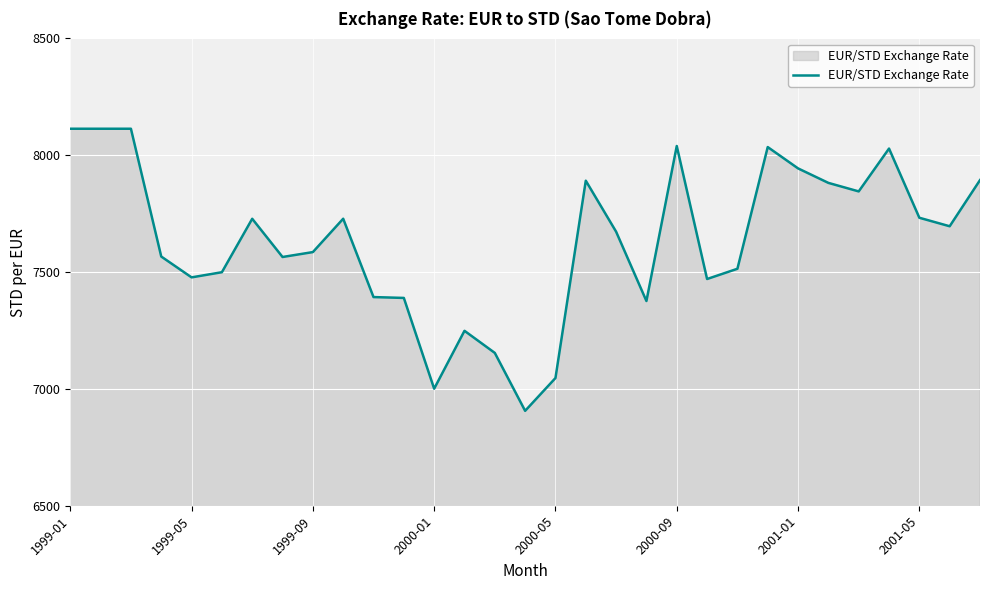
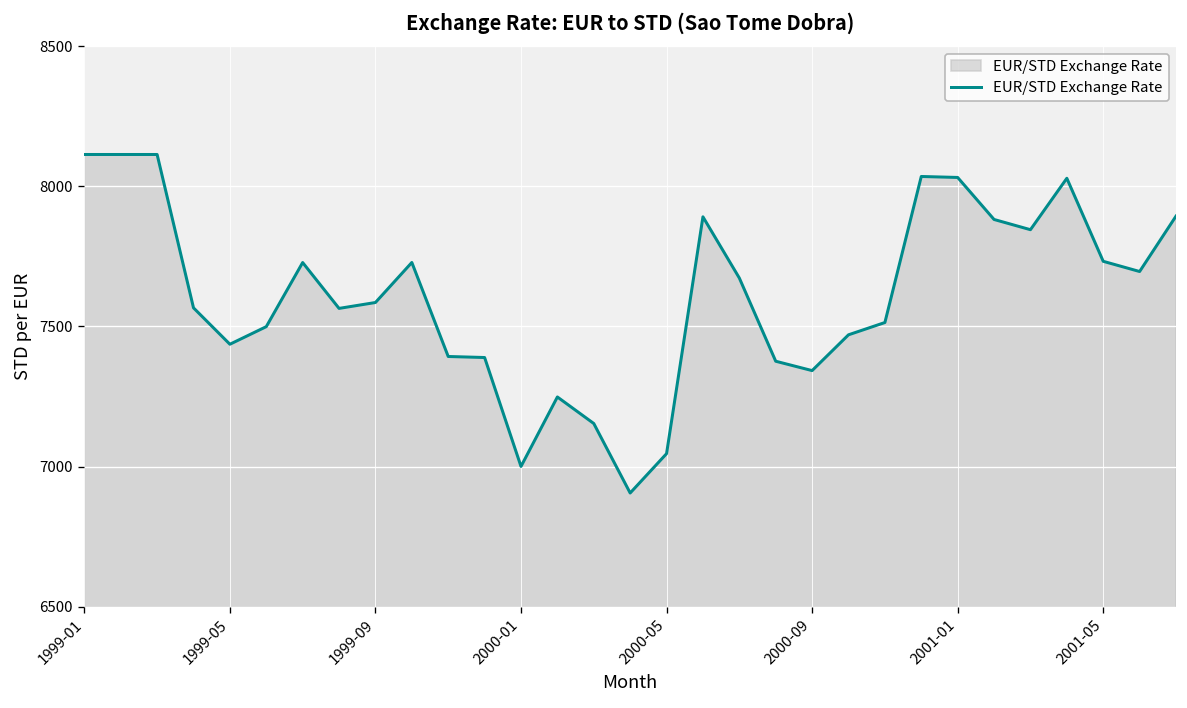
1999-05: 7480 -> 7440
2000-09: 8040 -> 7340
2001-01: 7940 -> 8030
